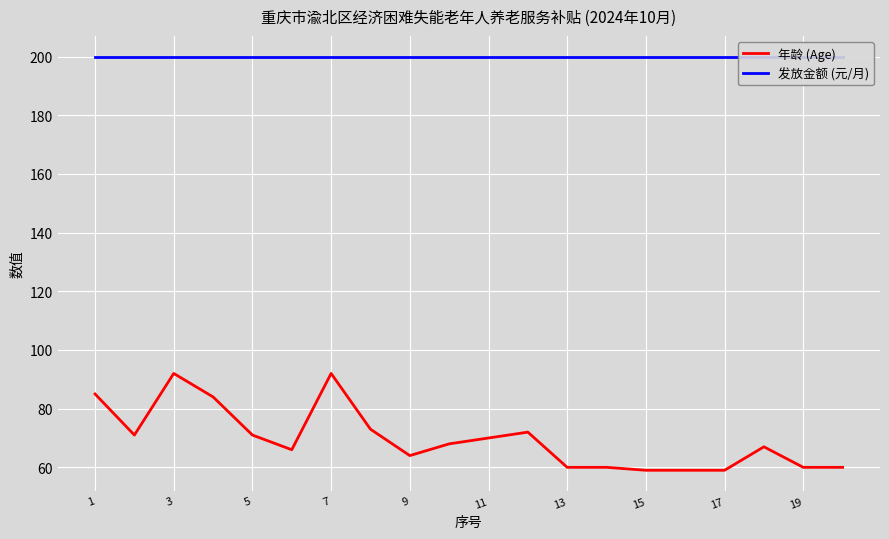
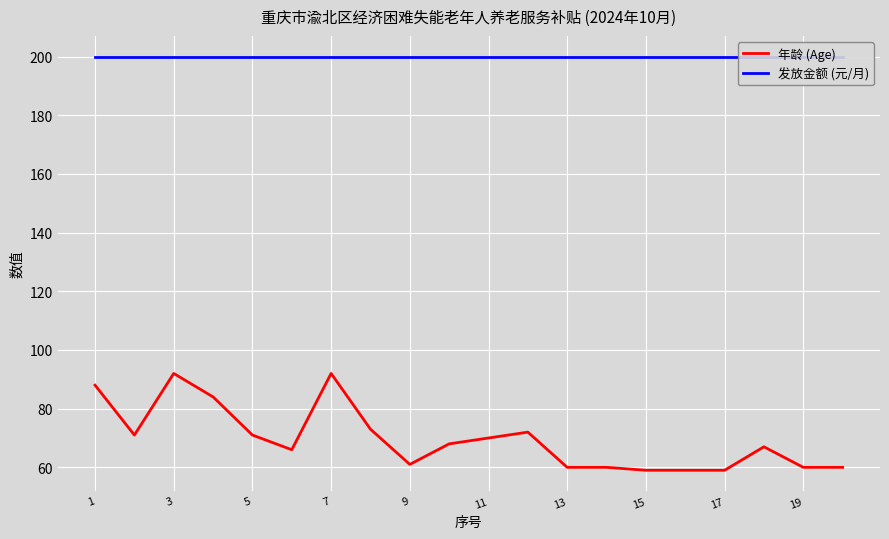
年龄 (Age), 1: 85 -> 88
年龄 (Age), 9: 64 -> 61
